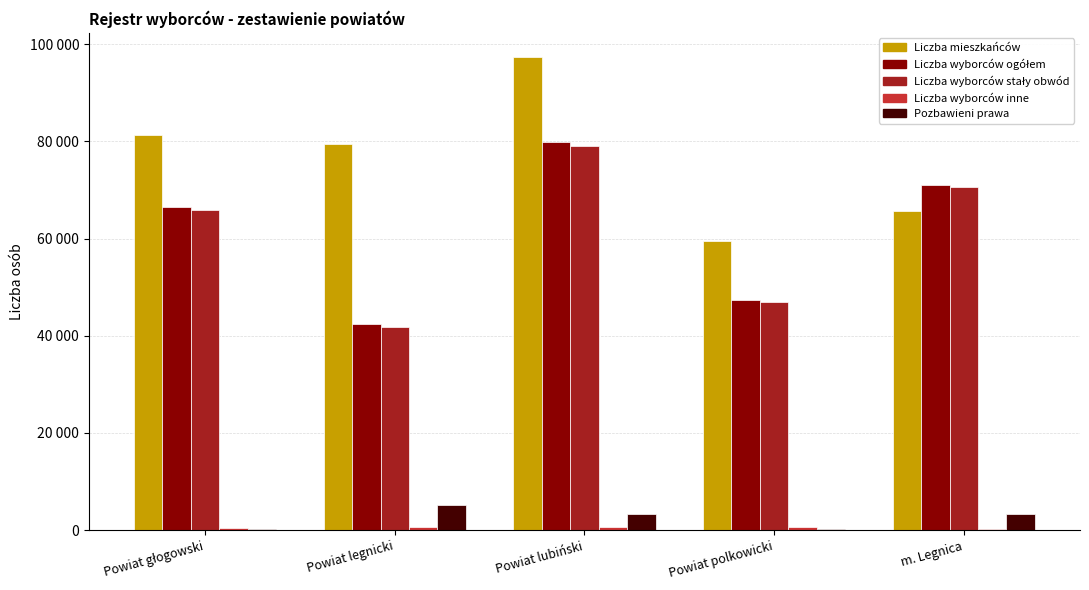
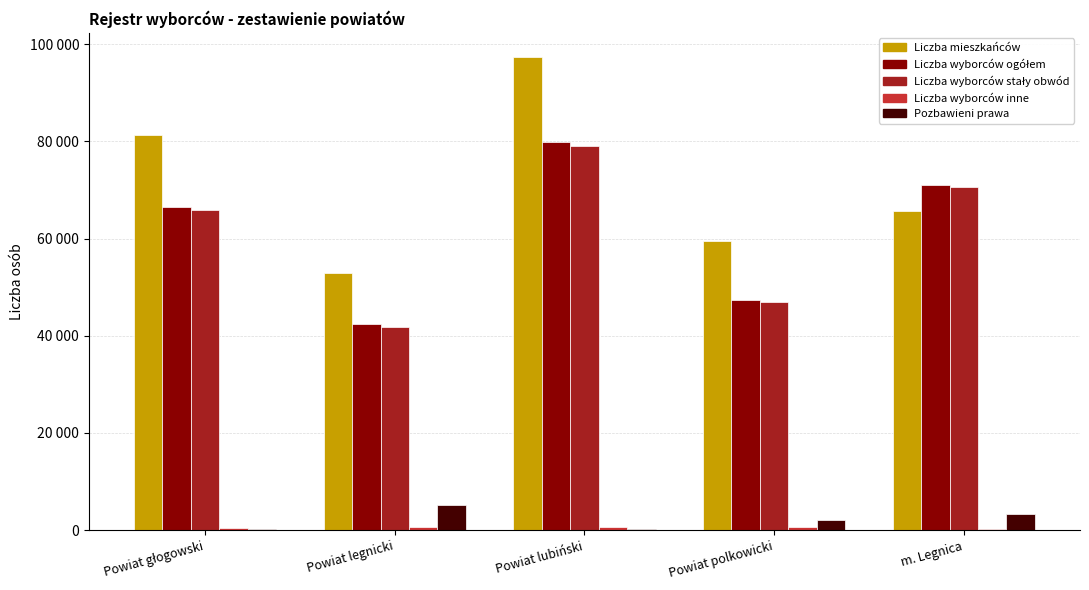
Liczba mieszkańców, Powiat legnicki: 79000 -> 53000
Pozbawieni prawa, Powiat lubiński: 3000 -> 0
Pozbawieni prawa, Powiat polkowicki: 0 -> 2000
